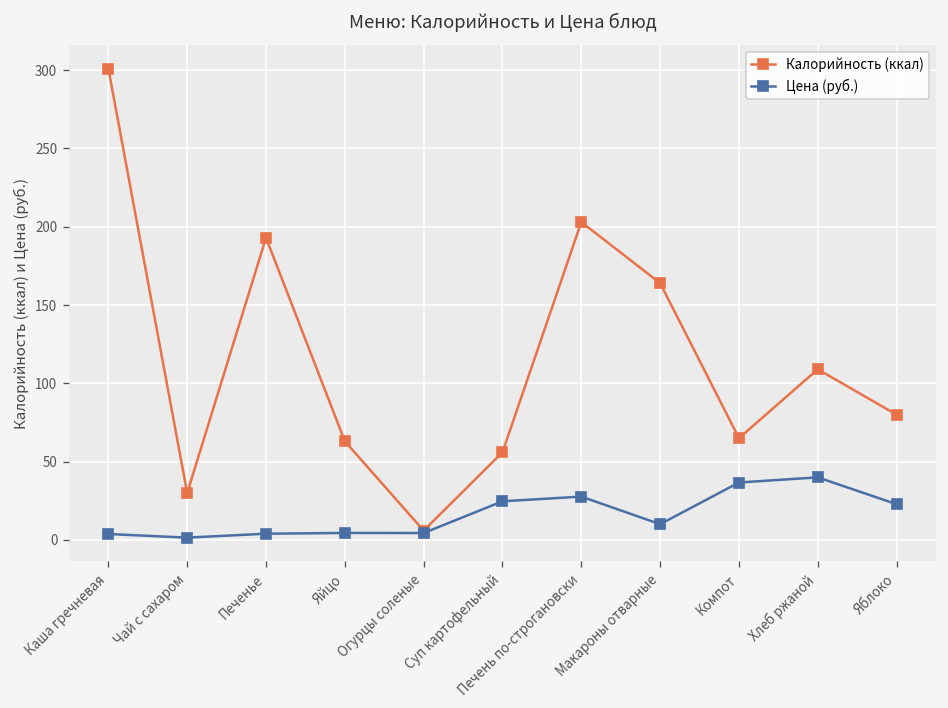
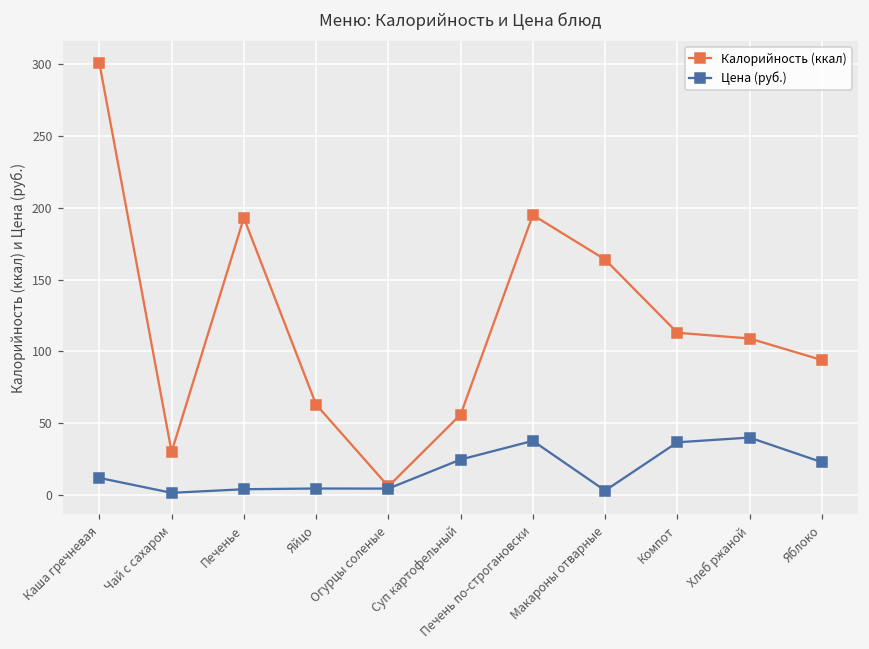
Цена (руб.), Каша гречневая: 4 -> 12
Калорийность (ккал), Печень по-строгановски: 203 -> 195
Цена (руб.), Печень по-строгановски: 28 -> 38
Цена (руб.), Макароны отварные: 10 -> 3
Калорийность (ккал), Компот: 65 -> 113
Калорийность (ккал), Яблоко: 80 -> 94
